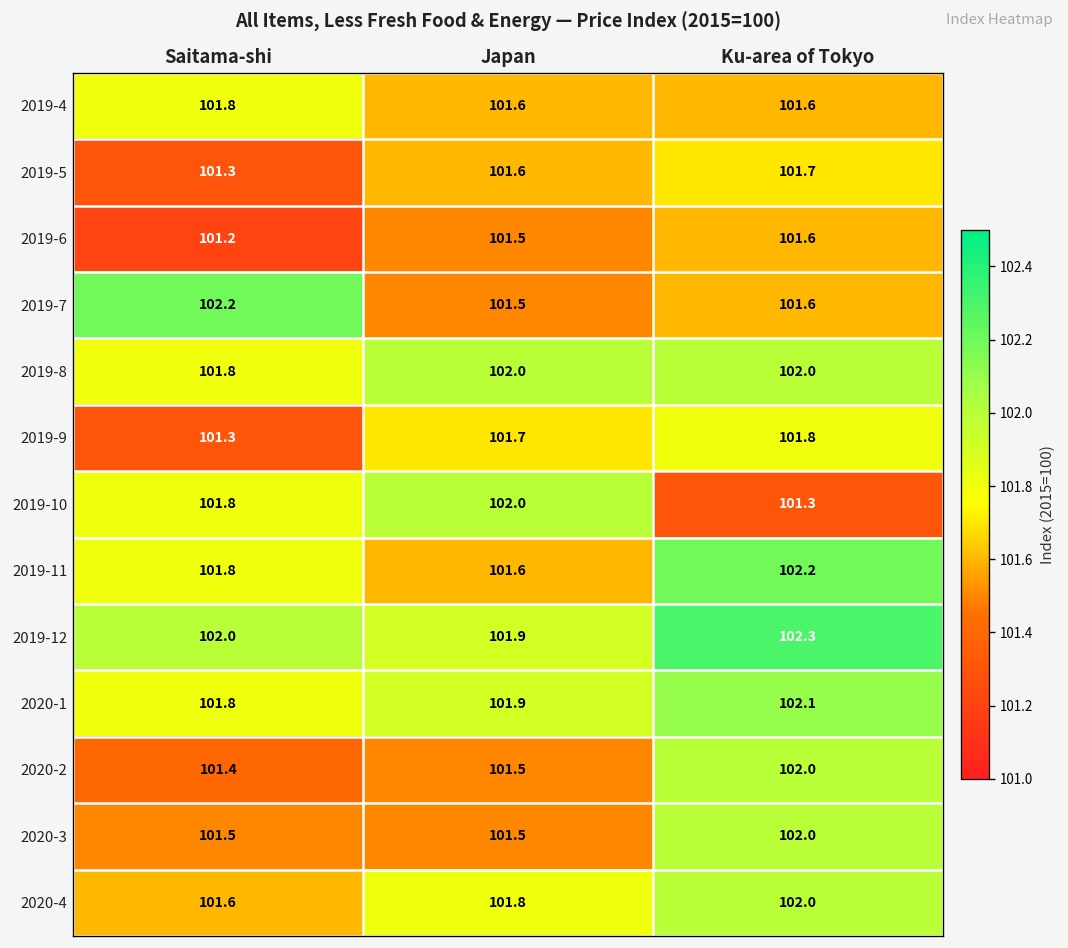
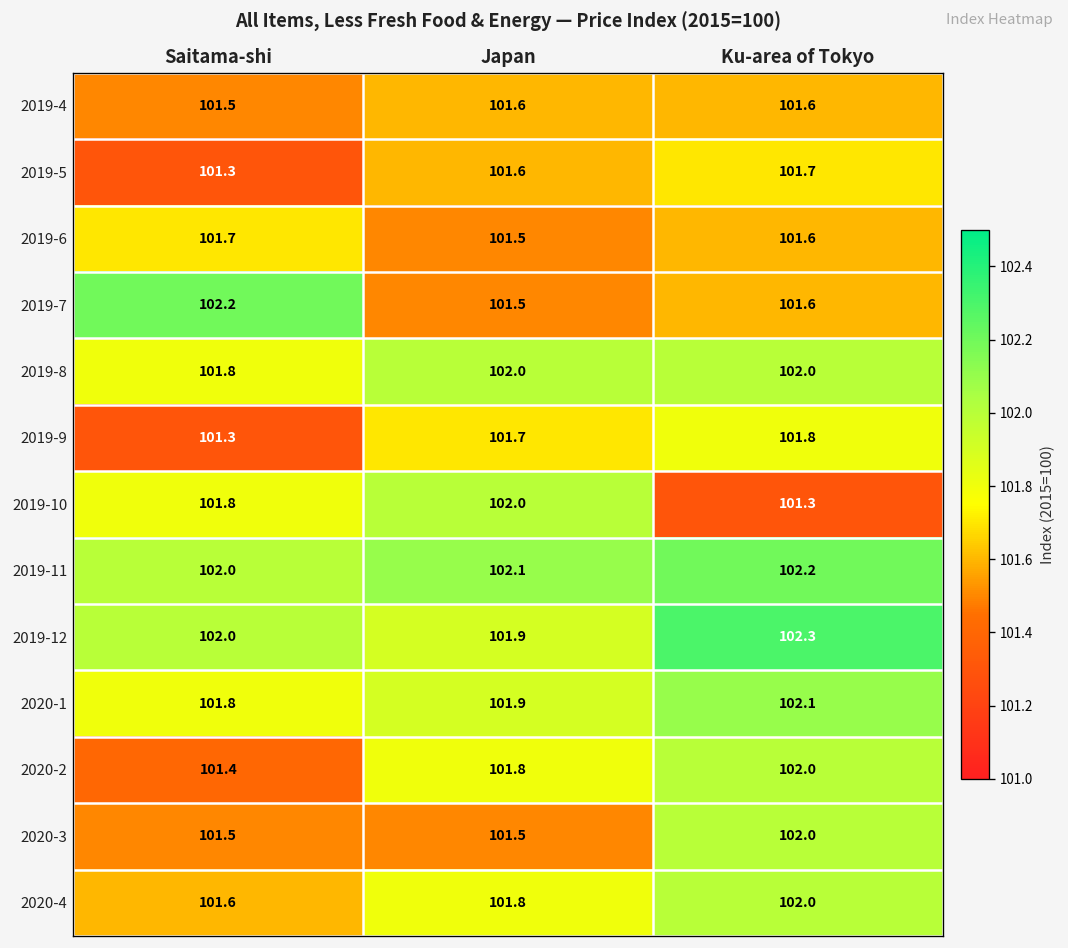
2019-4, Saitama-shi: 101.8 -> 101.5
2019-6, Saitama-shi: 101.2 -> 101.7
2019-11, Saitama-shi: 101.8 -> 102.0
2019-11, Japan: 101.6 -> 102.1
2020-2, Japan: 101.5 -> 101.8
